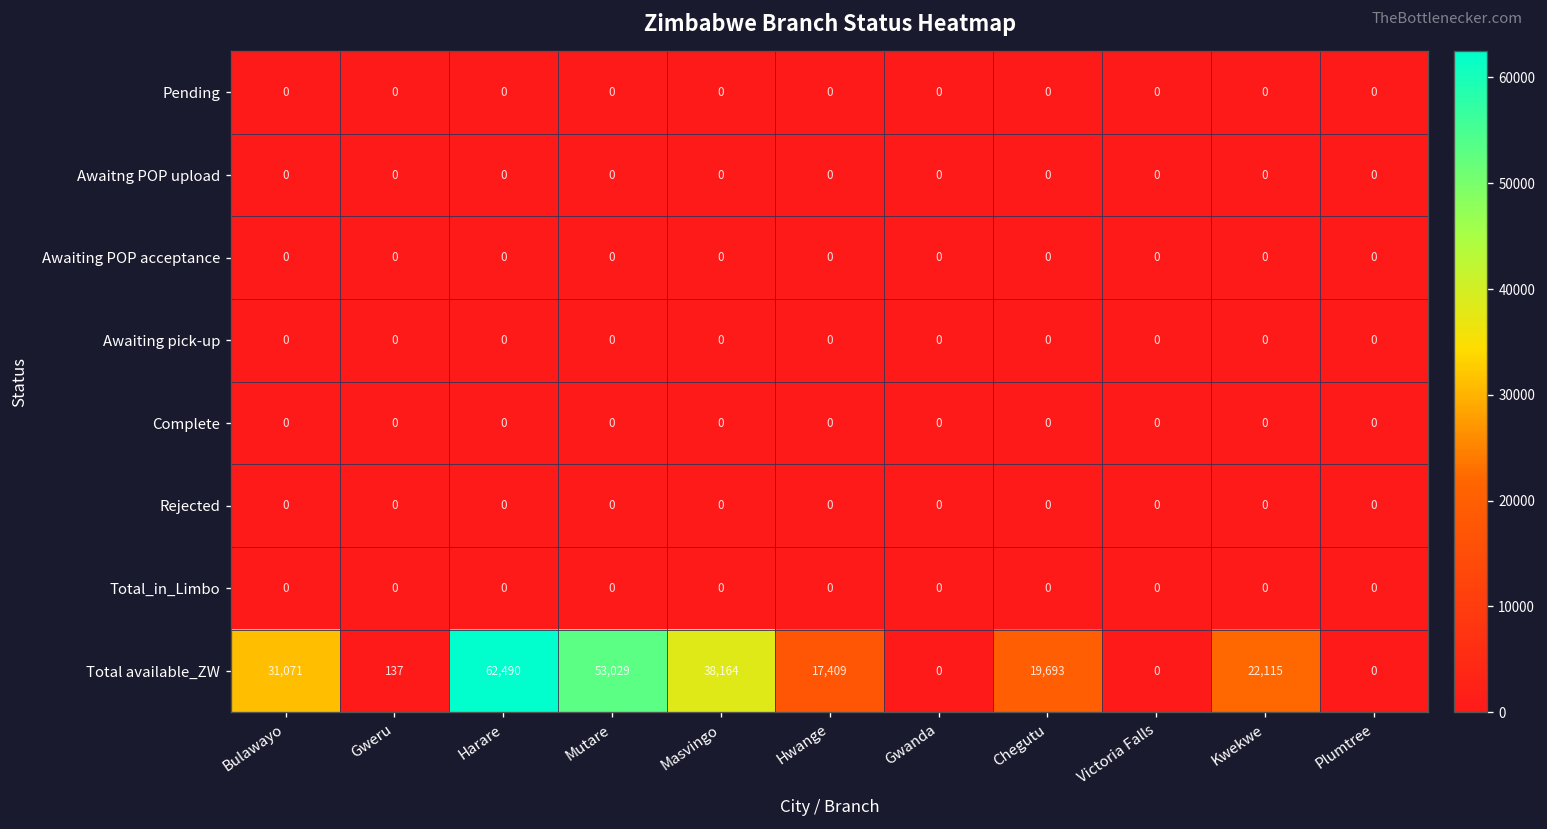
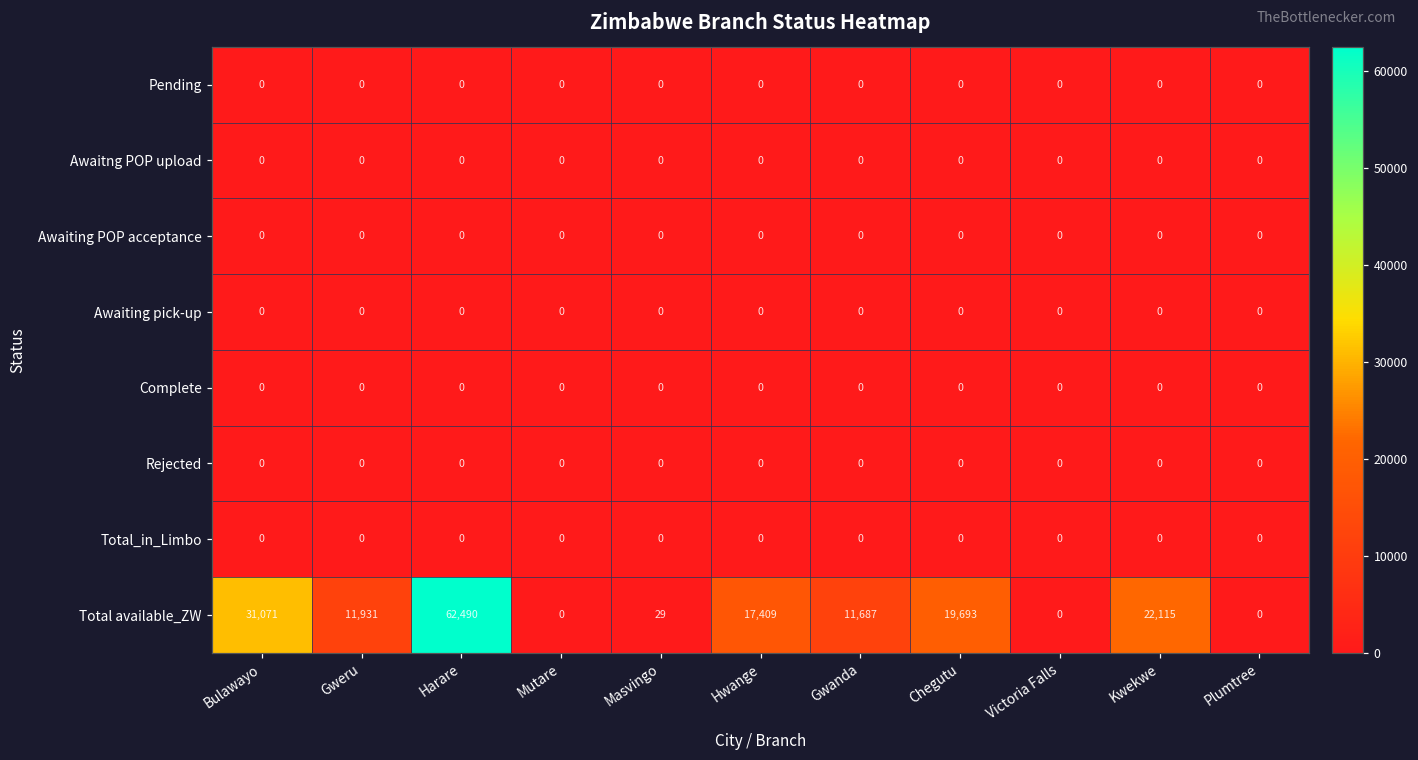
Total available_ZW, Gweru: 137 -> 11,931
Total available_ZW, Mutare: 53,029 -> 0
Total available_ZW, Masvingo: 38,164 -> 29
Total available_ZW, Gwanda: 0 -> 11,687
